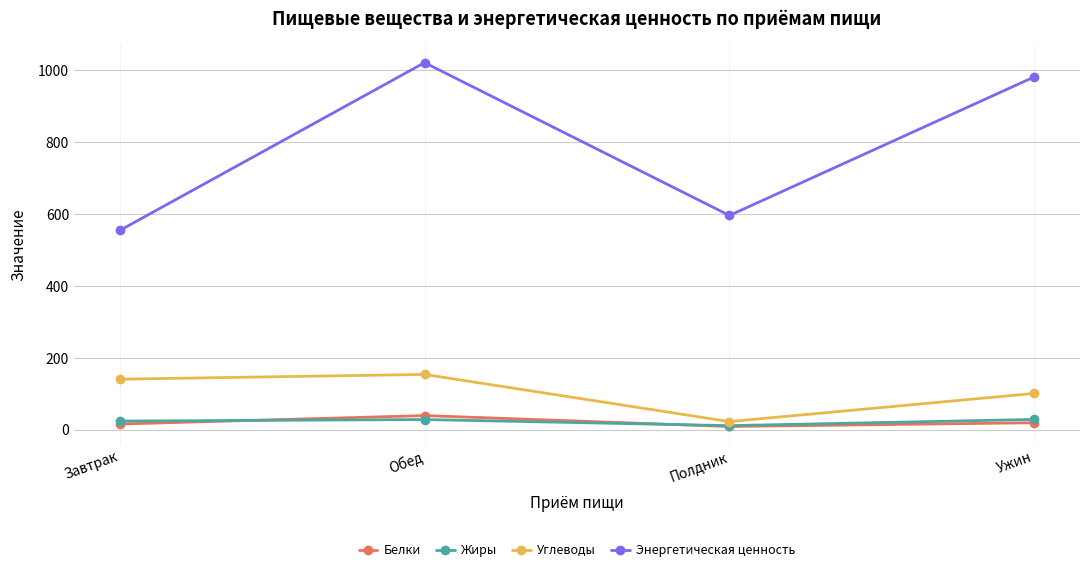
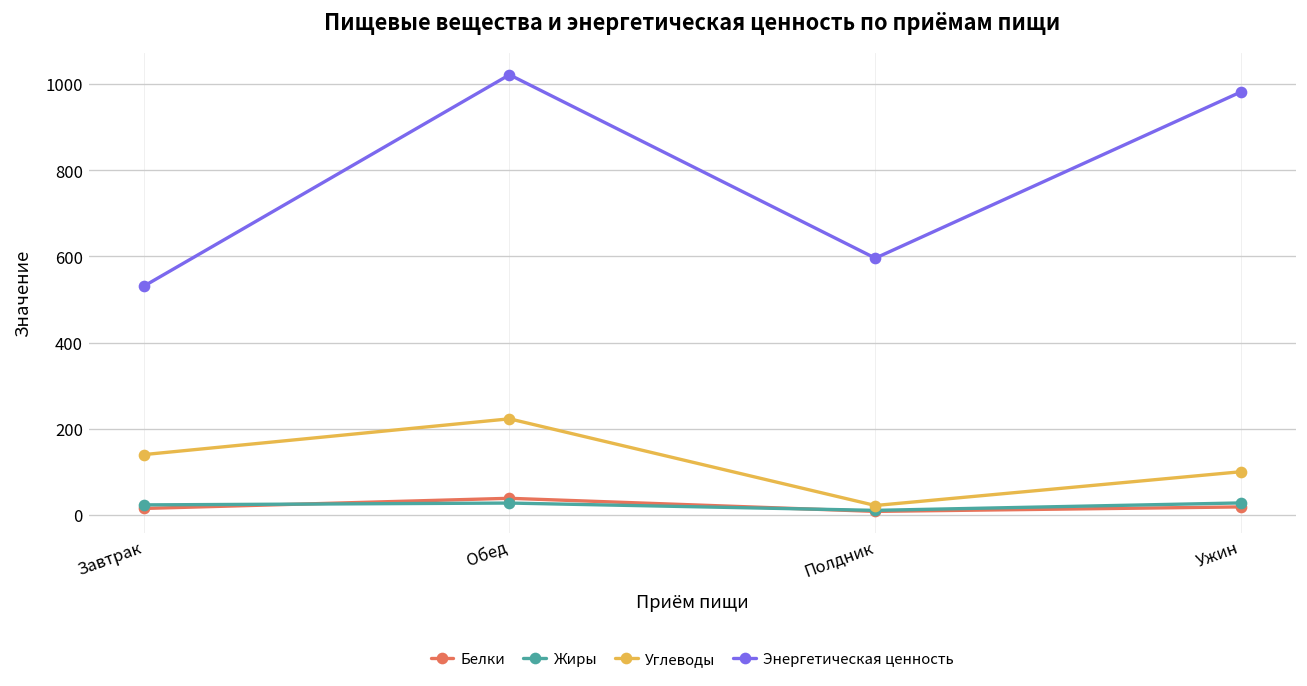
Энергетическая ценность, Завтрак: 550 -> 530
Углеводы, Обед: 150 -> 220
